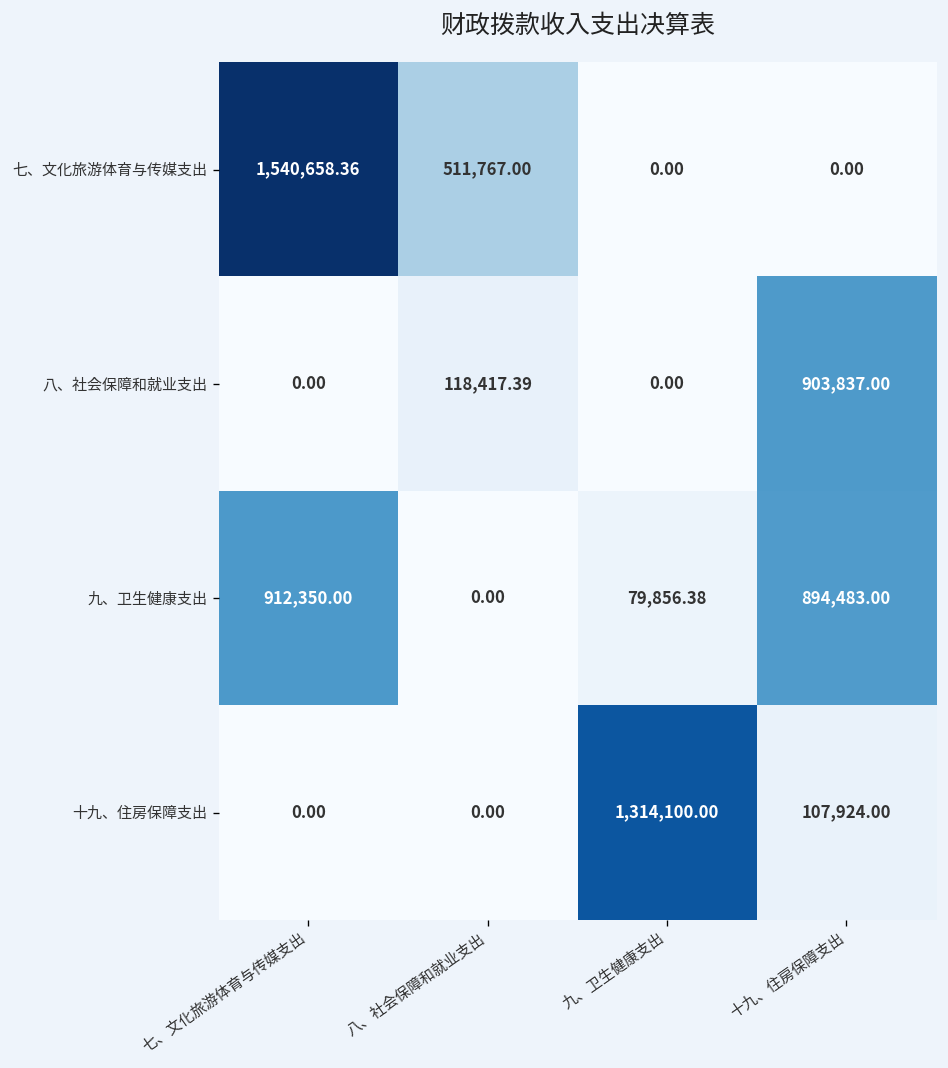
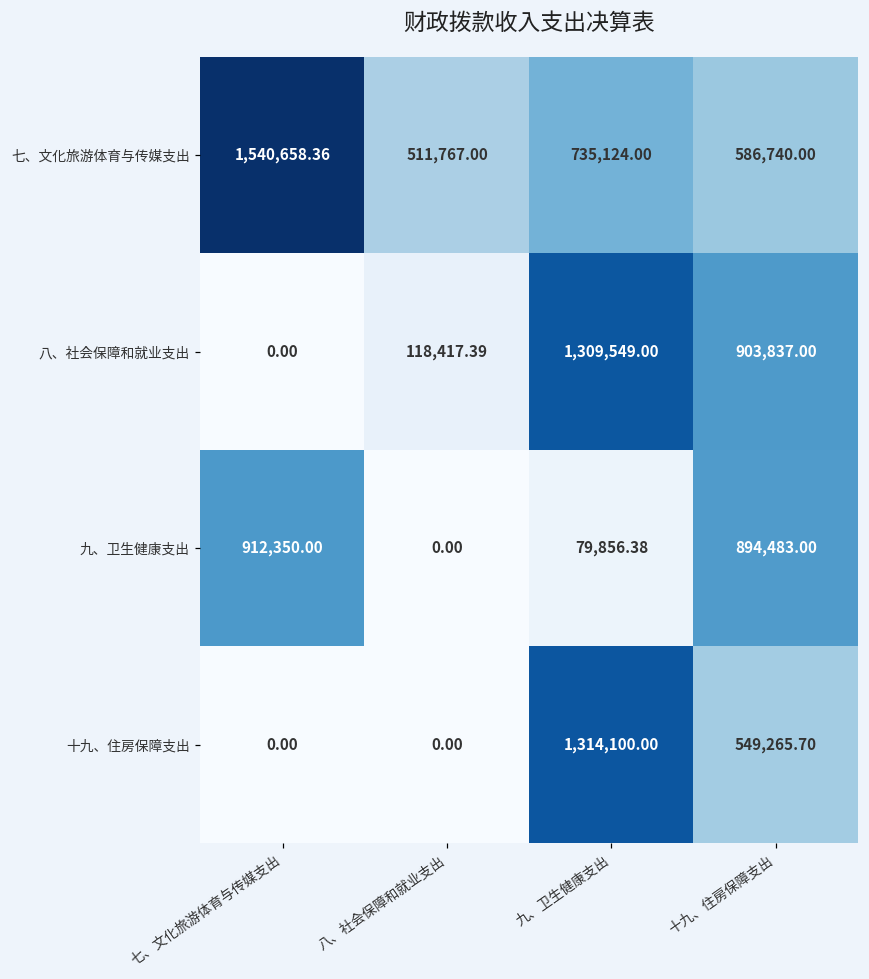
七、文化旅游体育与传媒支出, 九、卫生健康支出: 0.00 -> 735,124.00
七、文化旅游体育与传媒支出, 十九、住房保障支出: 0.00 -> 586,740.00
八、社会保障和就业支出, 九、卫生健康支出: 0.00 -> 1,309,549.00
十九、住房保障支出, 十九、住房保障支出: 107,924.00 -> 549,265.70
